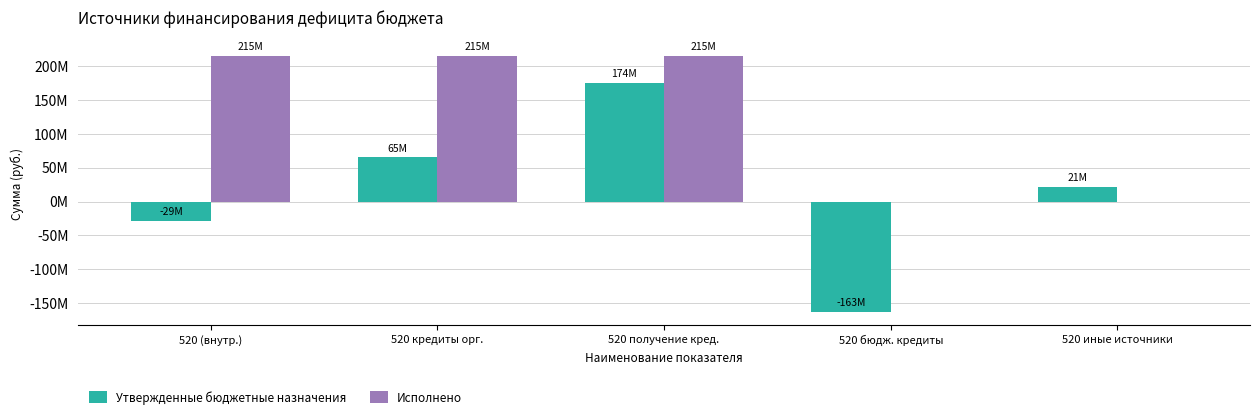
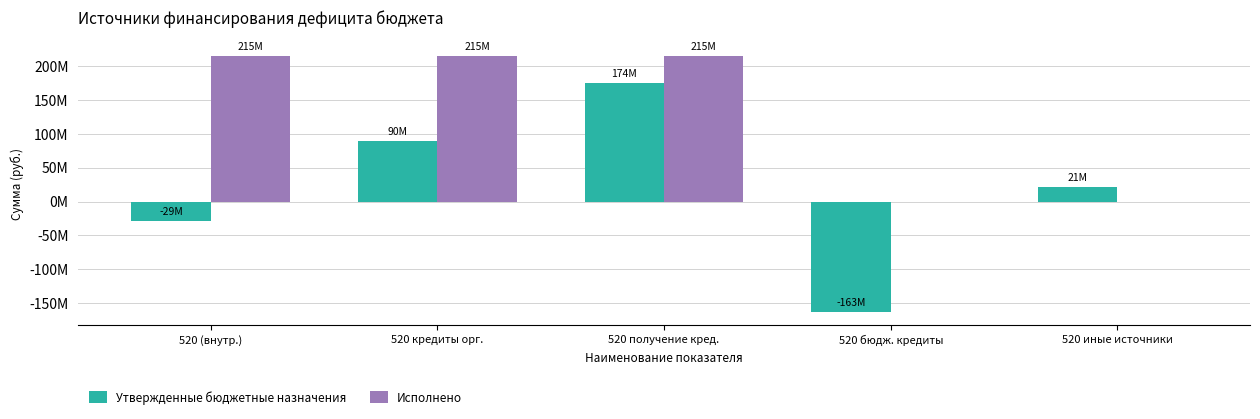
Утвержденные бюджетные назначения, 520 кредиты орг.: 65M -> 90M
